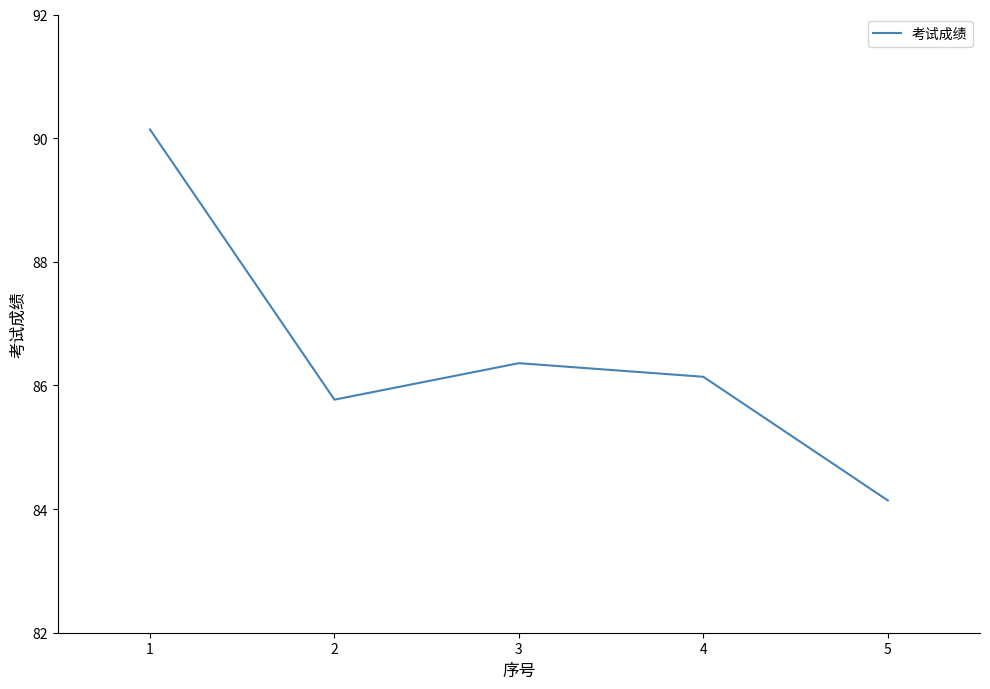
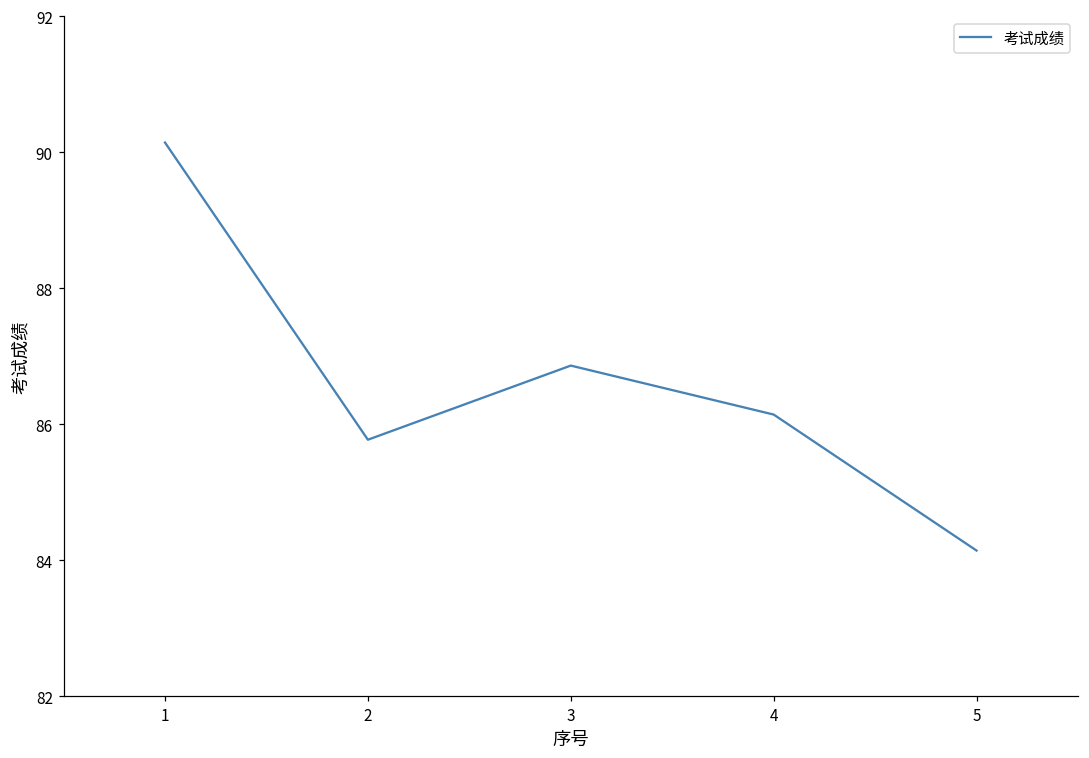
3: 86.4 -> 86.9
